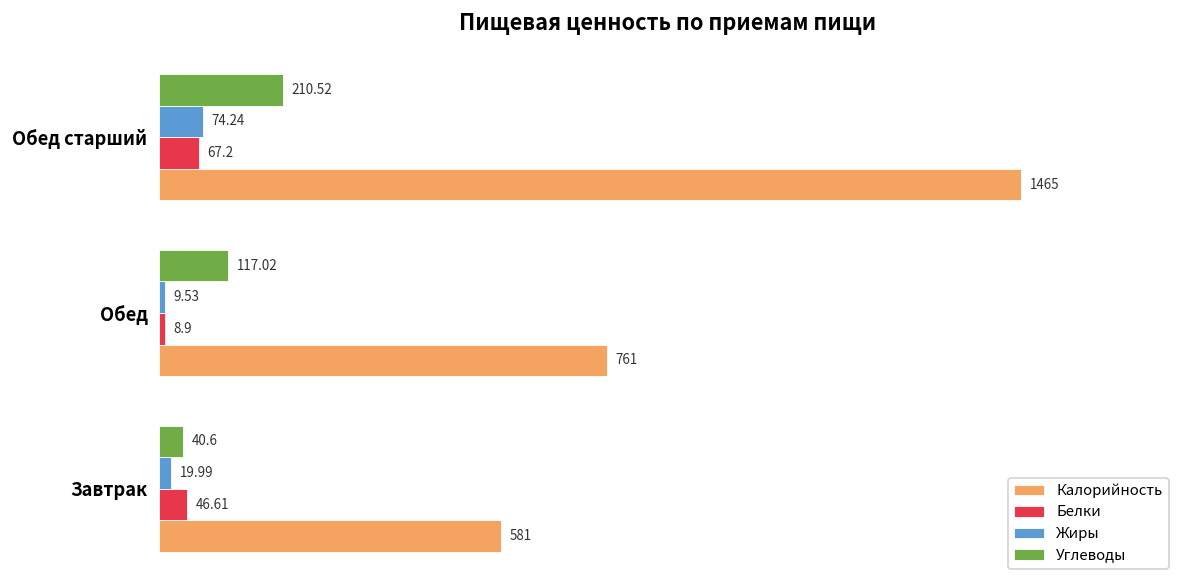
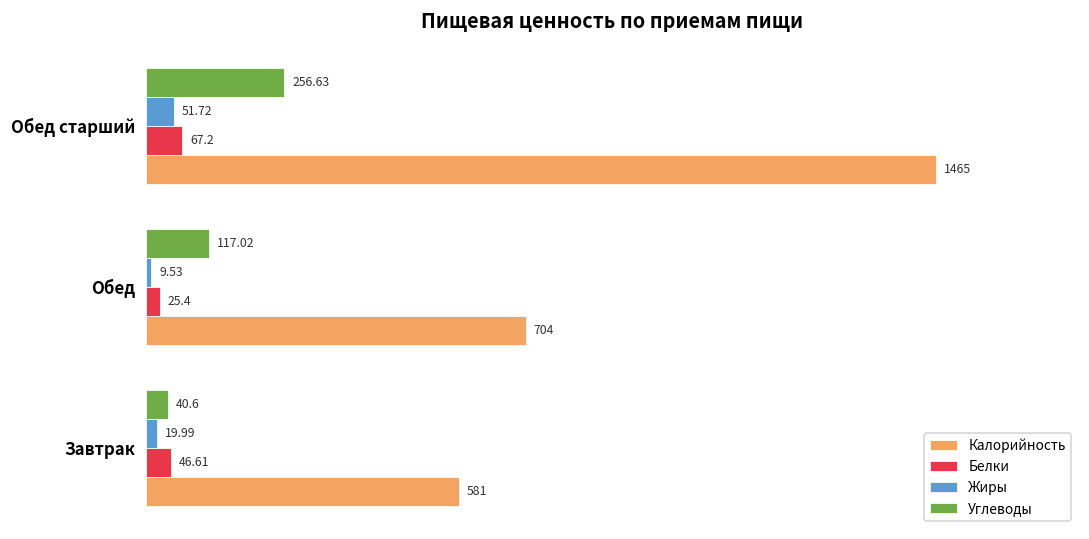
Углеводы, Обед старший: 210.52 -> 256.63
Жиры, Обед старший: 74.24 -> 51.72
Белки, Обед: 8.9 -> 25.4
Калорийность, Обед: 761 -> 704
